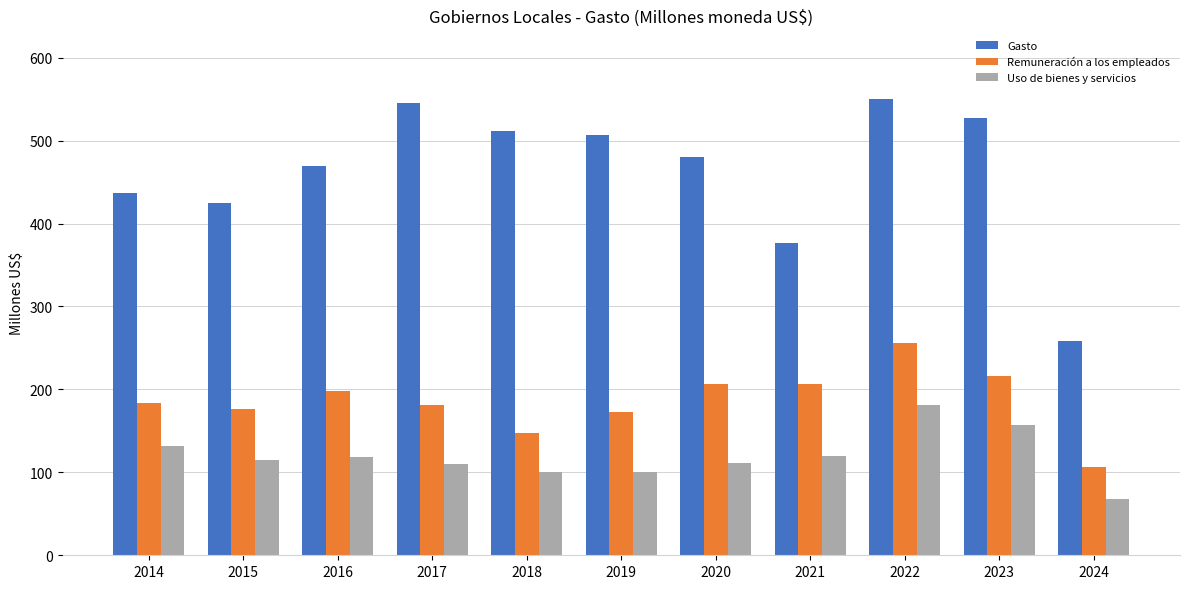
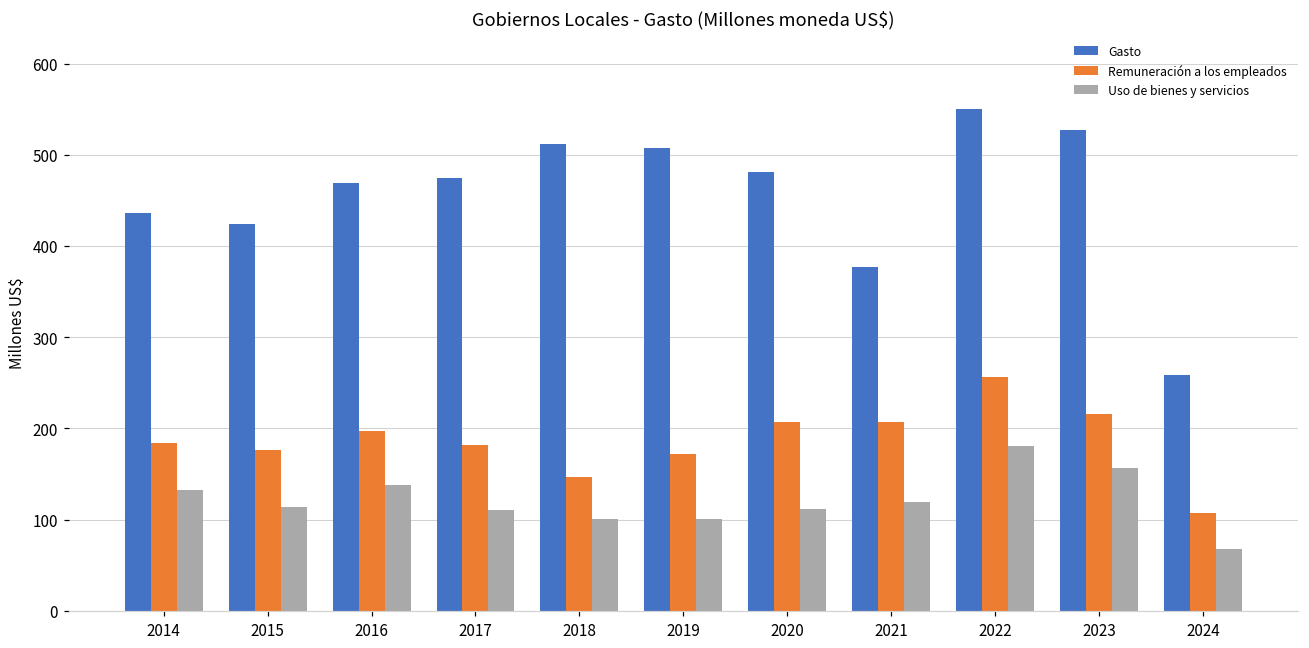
Uso de bienes y servicios, 2016: 120 -> 140
Gasto, 2017: 550 -> 480
